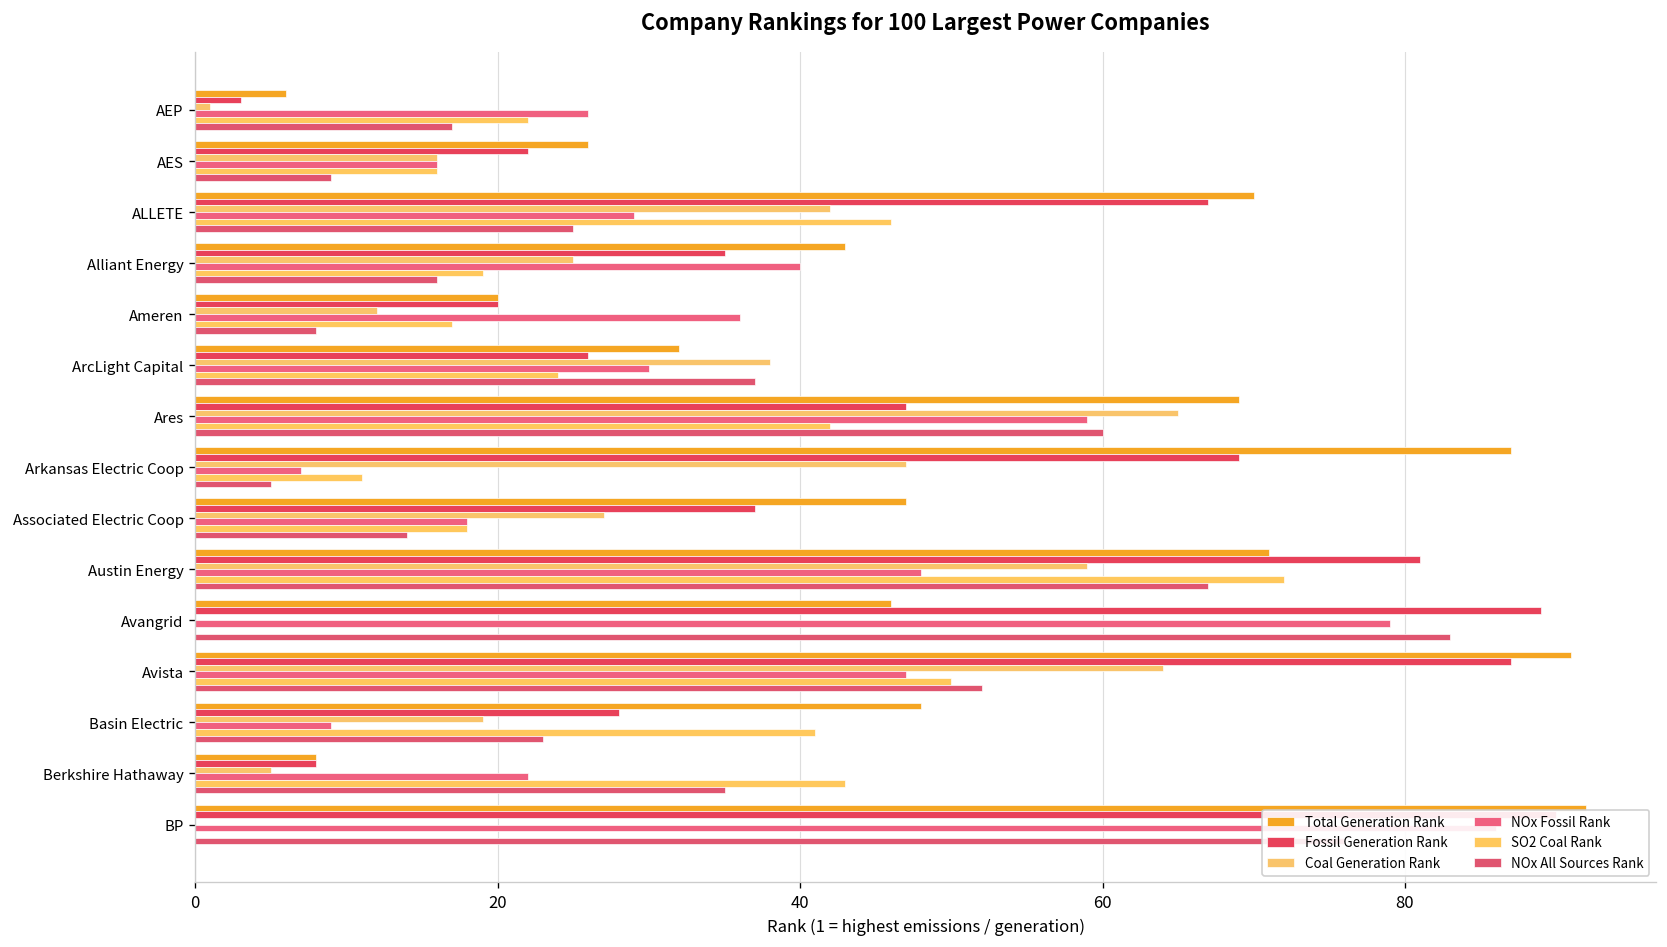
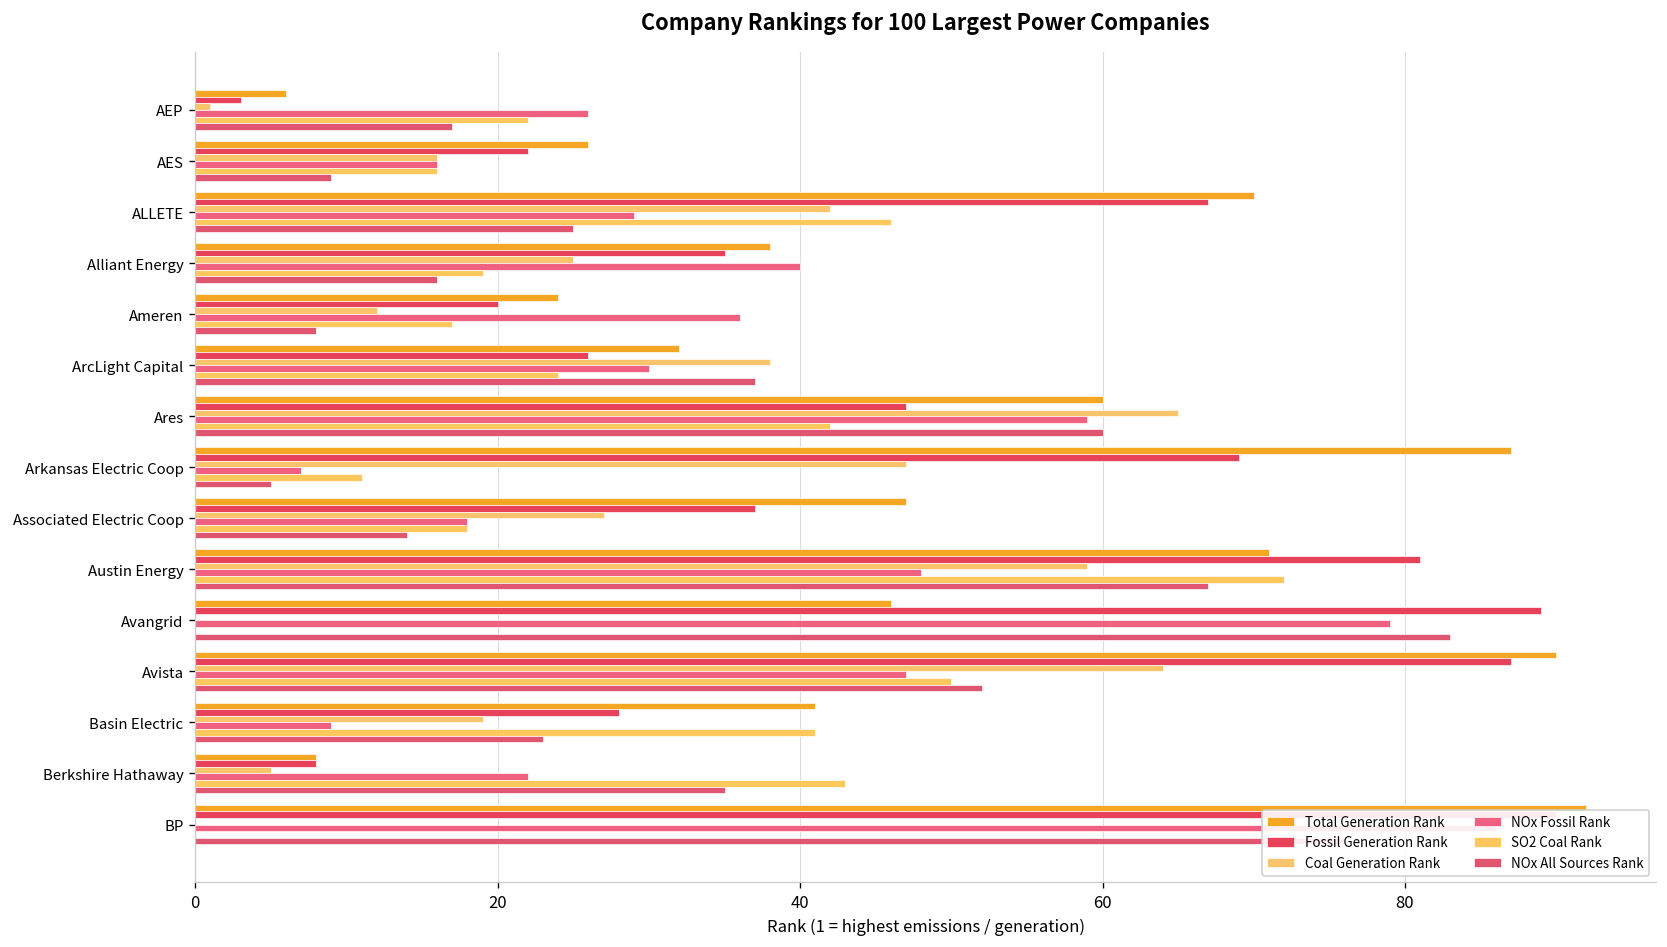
Total Generation Rank, Alliant Energy: 43 -> 38
Total Generation Rank, Ameren: 20 -> 24
Total Generation Rank, Ares: 69 -> 60
Total Generation Rank, Avista: 91 -> 90
Total Generation Rank, Basin Electric: 48 -> 41
